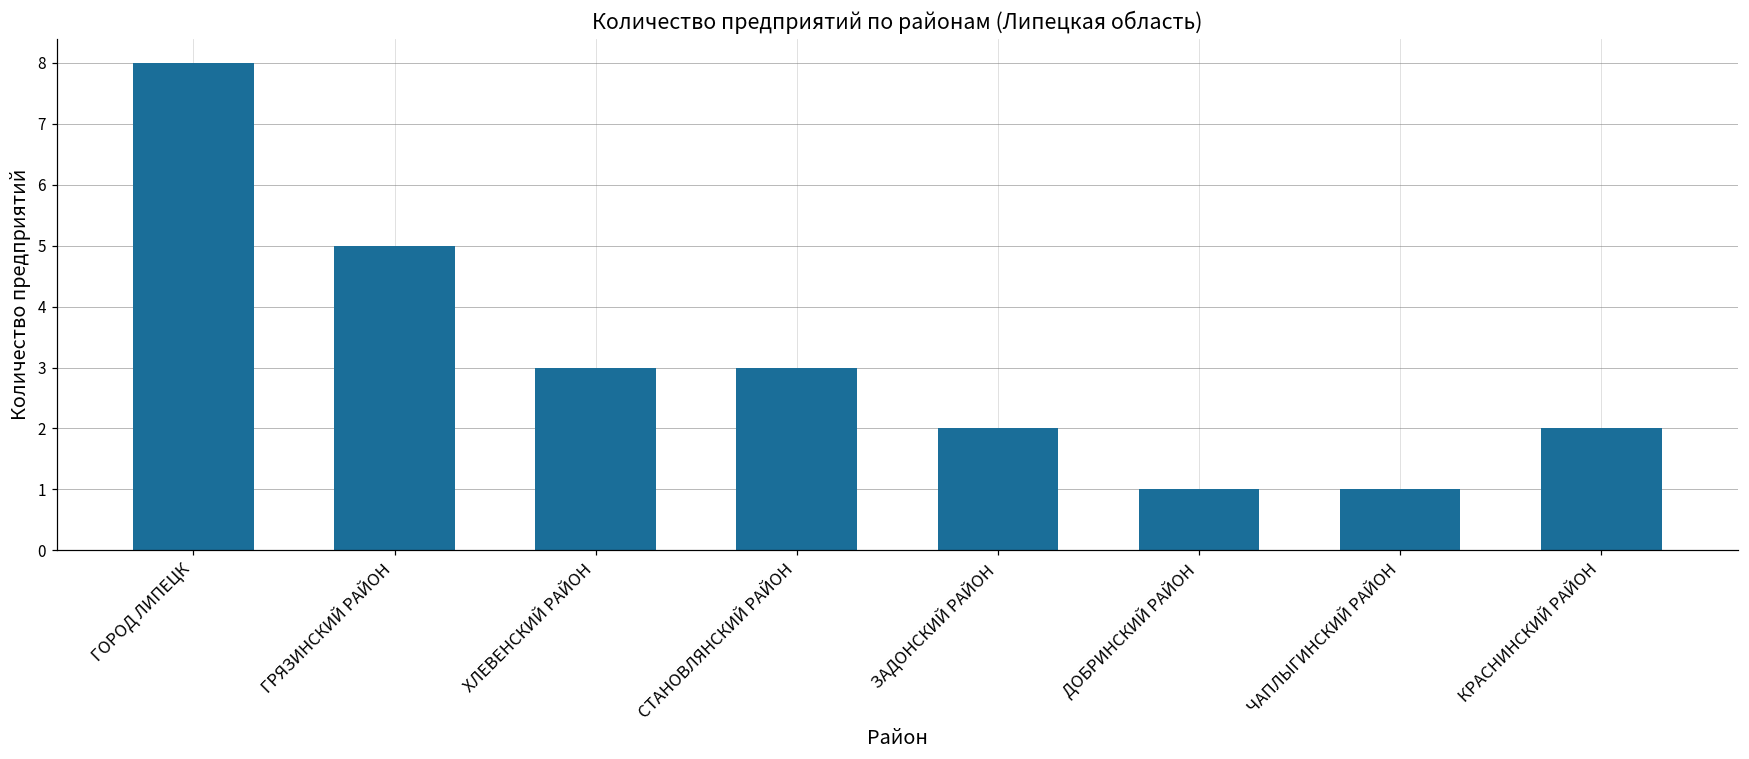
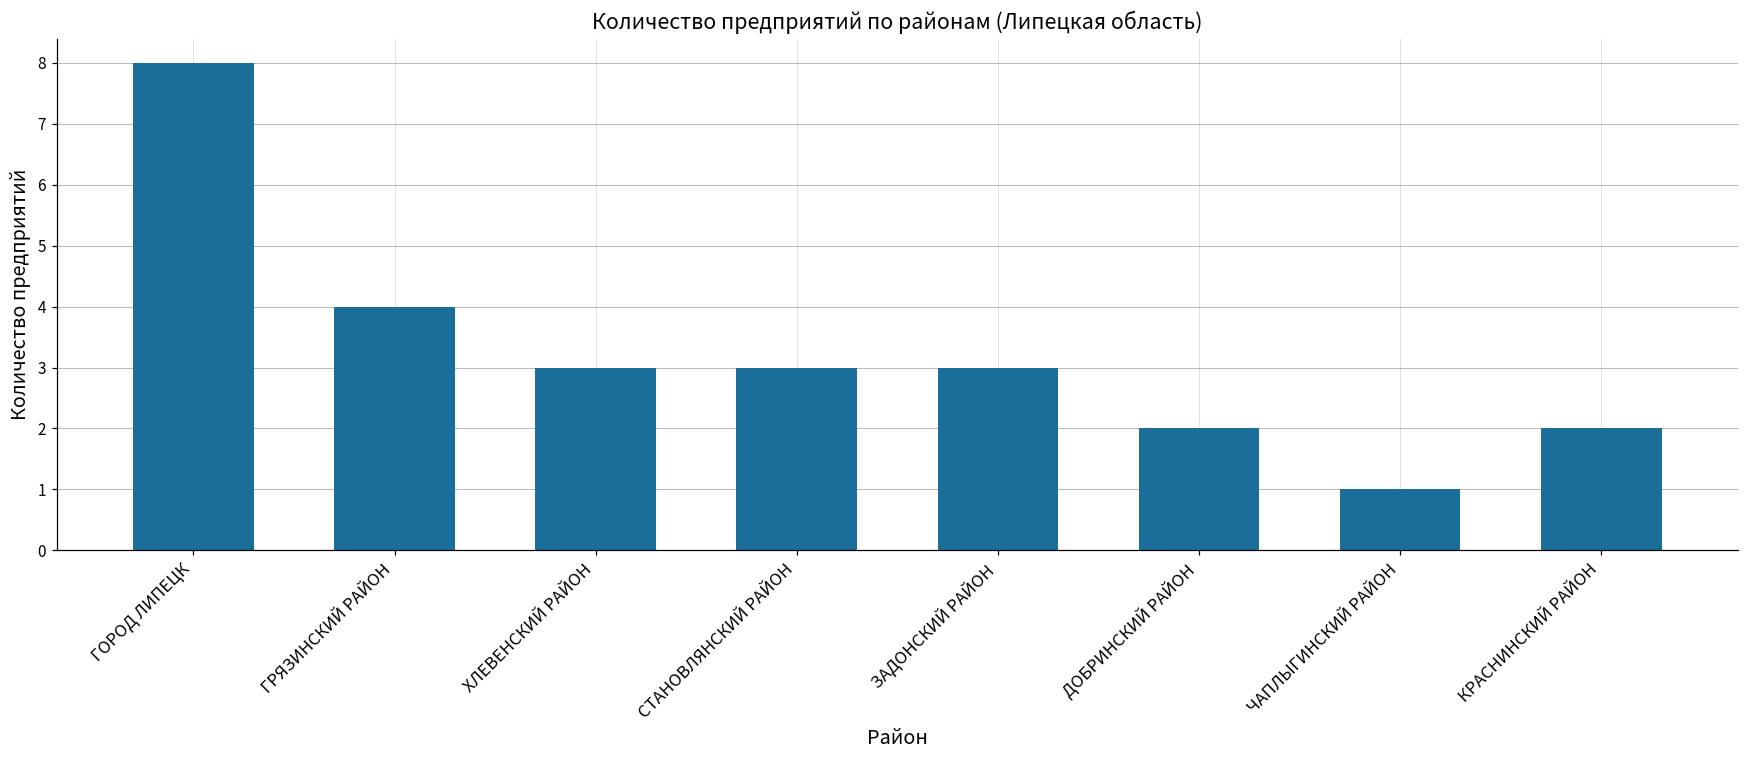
ГРЯЗИНСКИЙ РАЙОН: 5 -> 4
ЗАДОНСКИЙ РАЙОН: 2 -> 3
ДОБРИНСКИЙ РАЙОН: 1 -> 2
